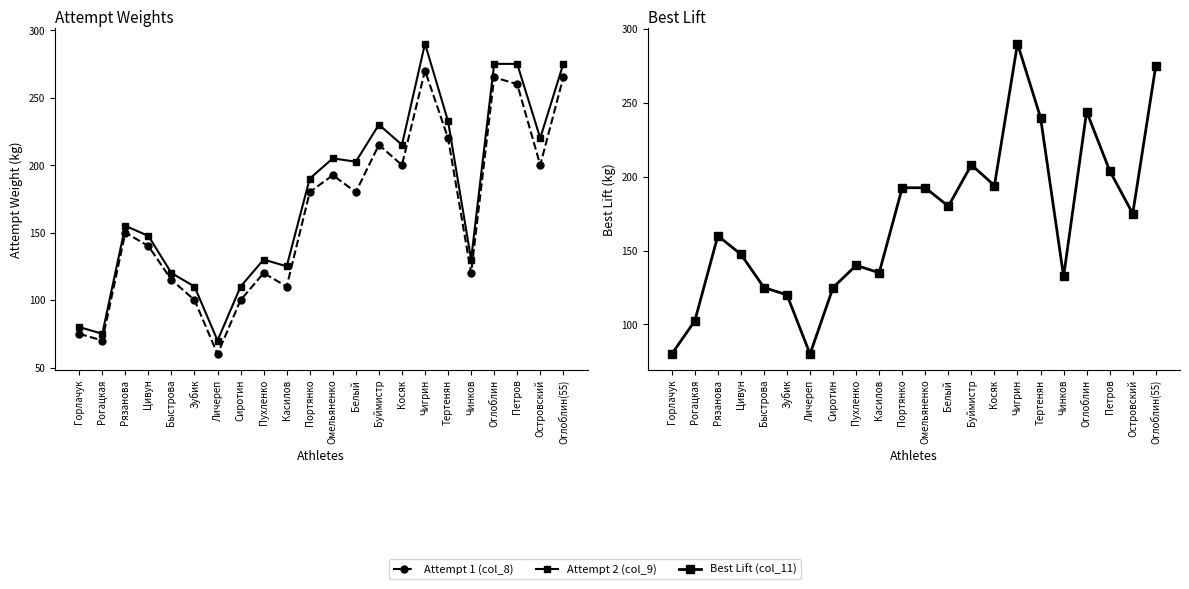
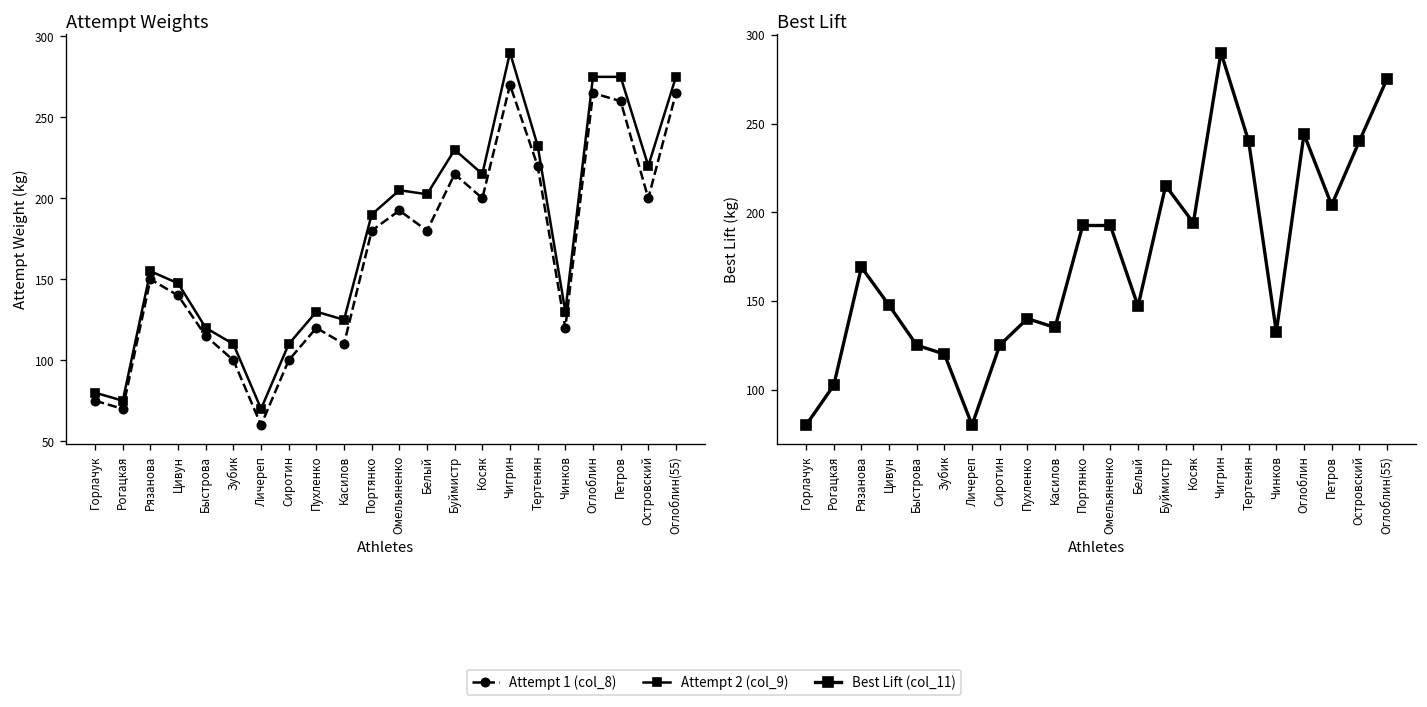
Best Lift, Рязанова: 160 -> 169
Best Lift, Белый: 180 -> 147
Best Lift, Буймистр: 208 -> 215
Best Lift, Островский: 175 -> 240
